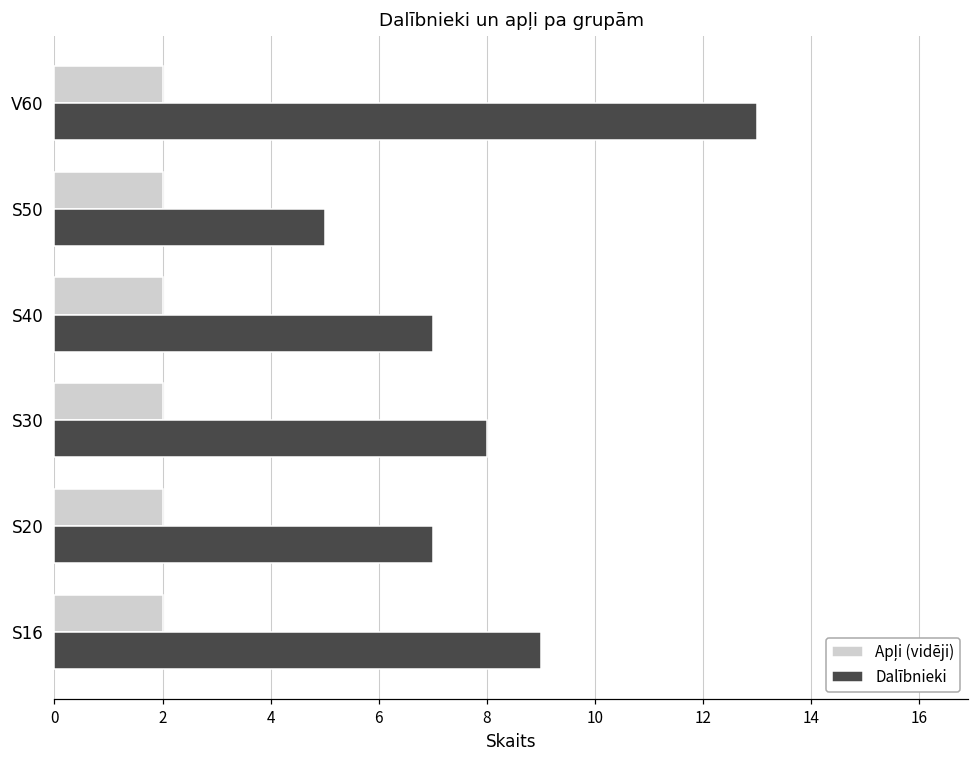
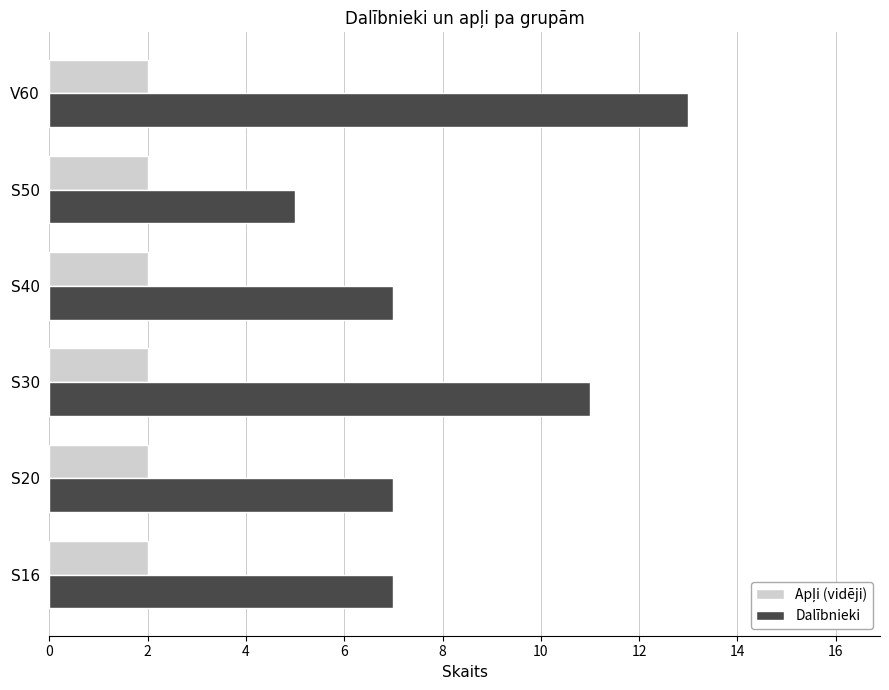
Dalībnieki, S30: 8 -> 11
Dalībnieki, S16: 9 -> 7
